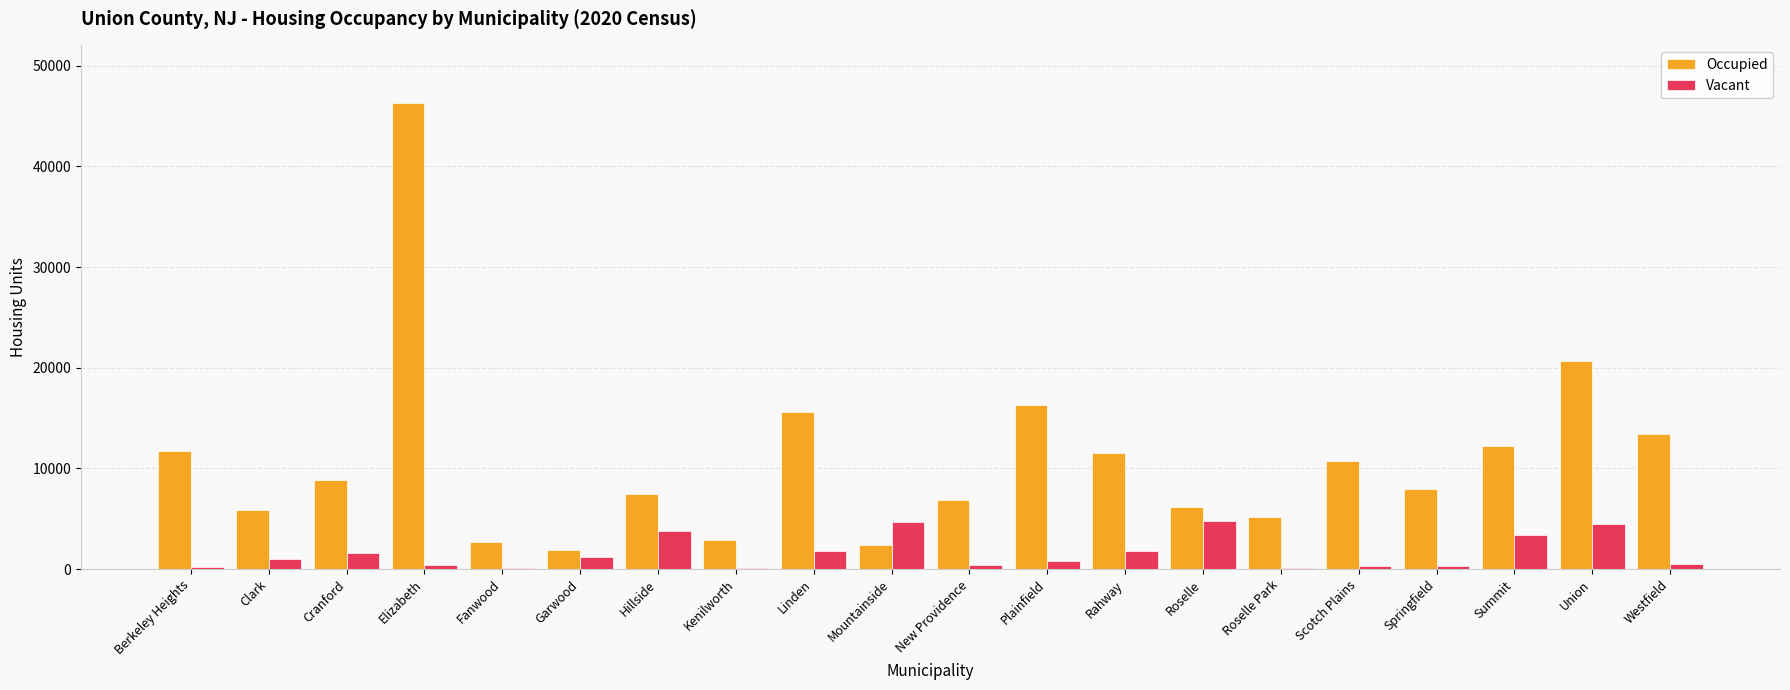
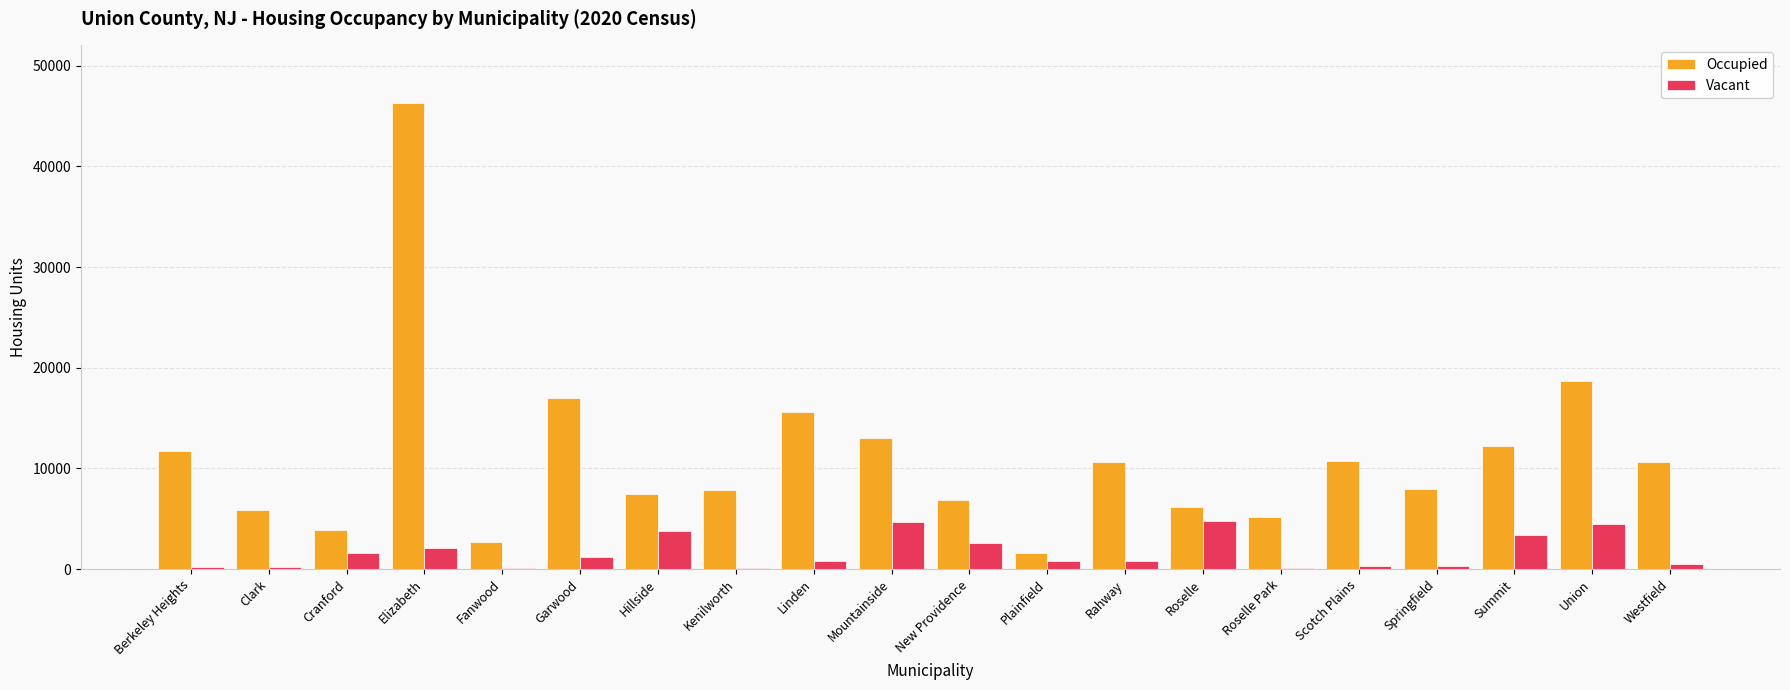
Vacant, Clark: 1000 -> 200
Occupied, Cranford: 8900 -> 3900
Vacant, Elizabeth: 500 -> 2100
Occupied, Garwood: 1900 -> 17000
Occupied, Kenilworth: 2900 -> 7900
Vacant, Linden: 1800 -> 800
Occupied, Mountainside: 2400 -> 13000
Vacant, New Providence: 400 -> 2700
Occupied, Plainfield: 16300 -> 1600
Occupied, Rahway: 11500 -> 10700
Vacant, Rahway: 1800 -> 800
Occupied, Union: 20700 -> 18700
Occupied, Westfield: 13500 -> 10600
